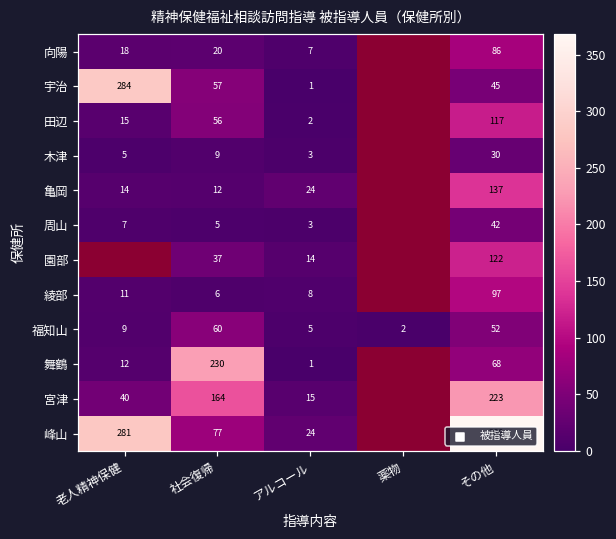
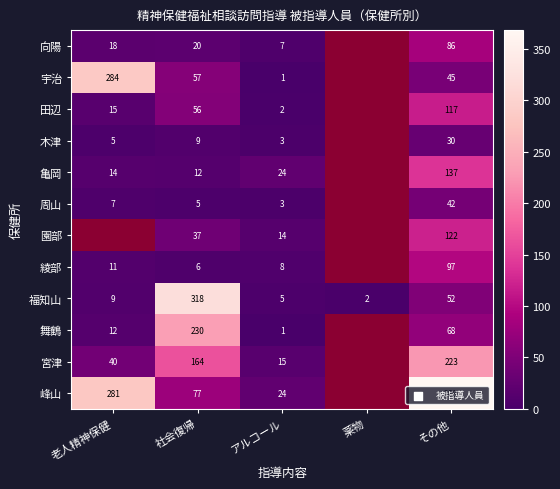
福知山, 社会復帰: 60 -> 318
